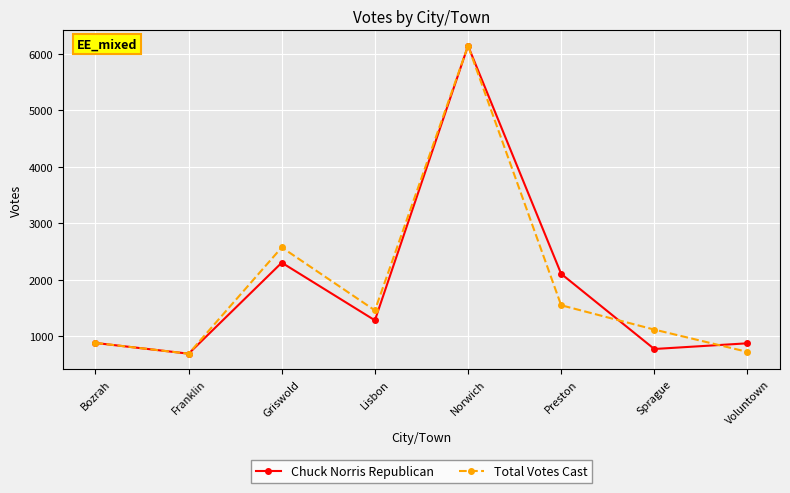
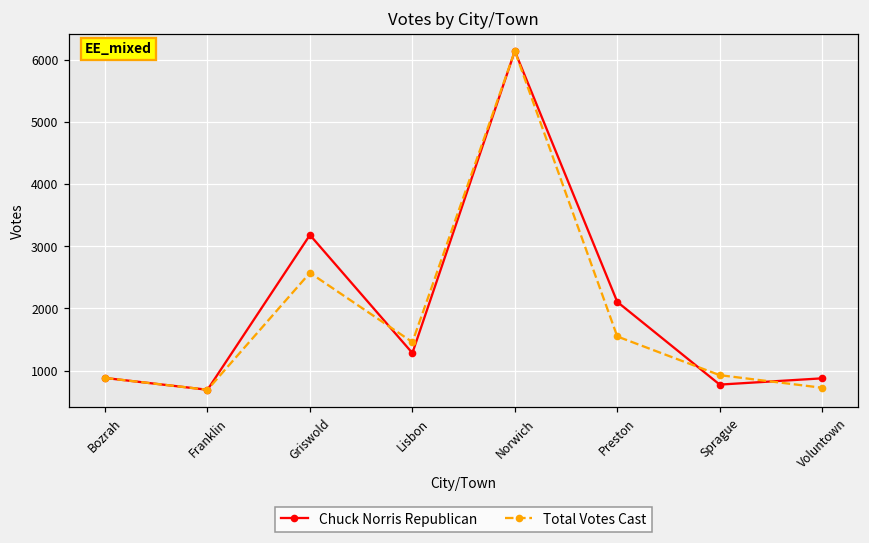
Chuck Norris Republican, Griswold: 2300 -> 3200
Total Votes Cast, Sprague: 1100 -> 900
